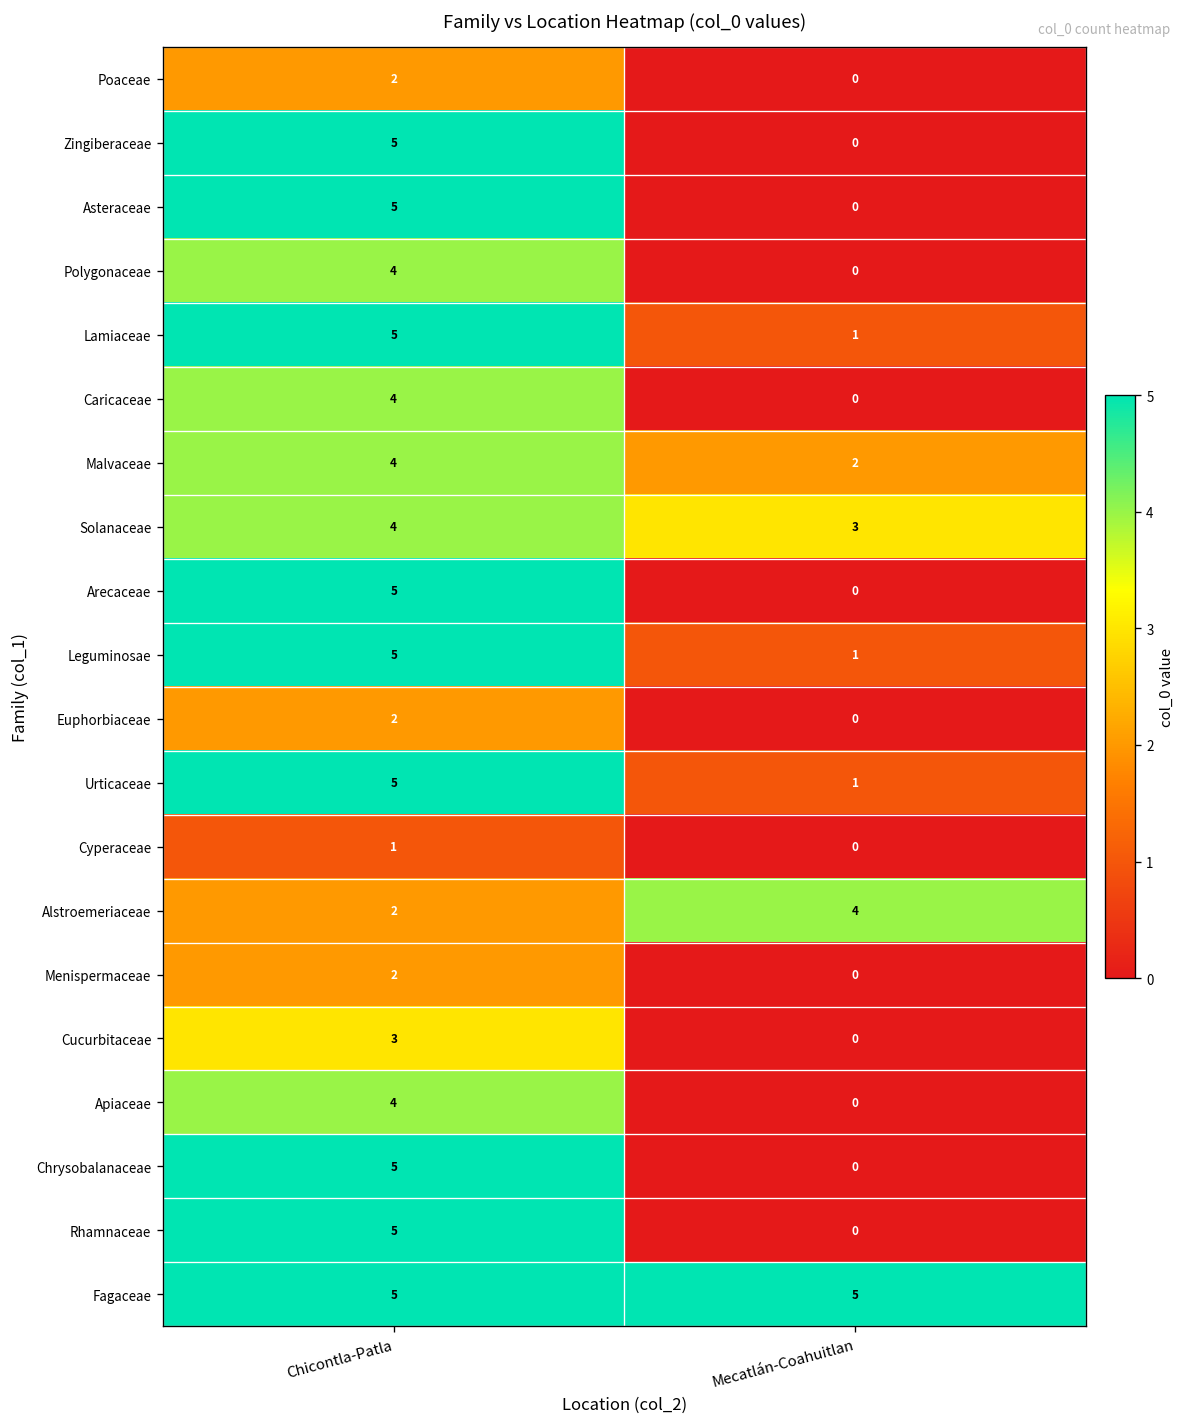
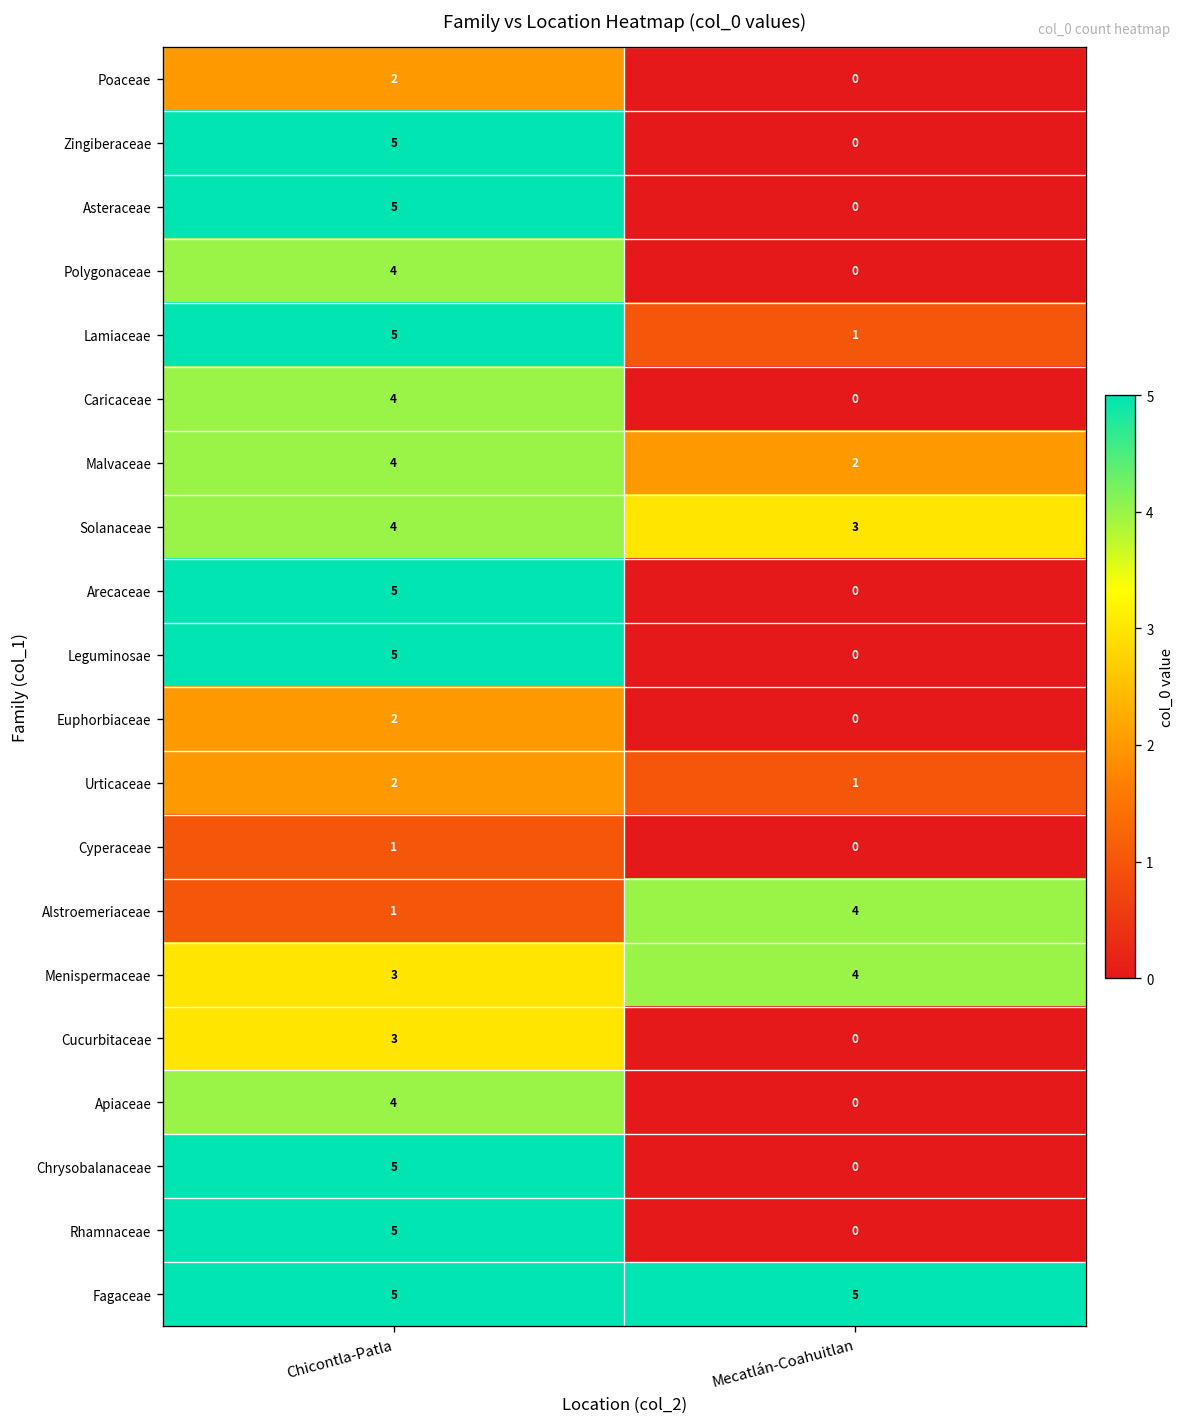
Leguminosae, Mecatlán-Coahuitlan: 1 -> 0
Urticaceae, Chicontla-Patla: 5 -> 2
Alstroemeriaceae, Chicontla-Patla: 2 -> 1
Menispermaceae, Chicontla-Patla: 2 -> 3
Menispermaceae, Mecatlán-Coahuitlan: 0 -> 4
